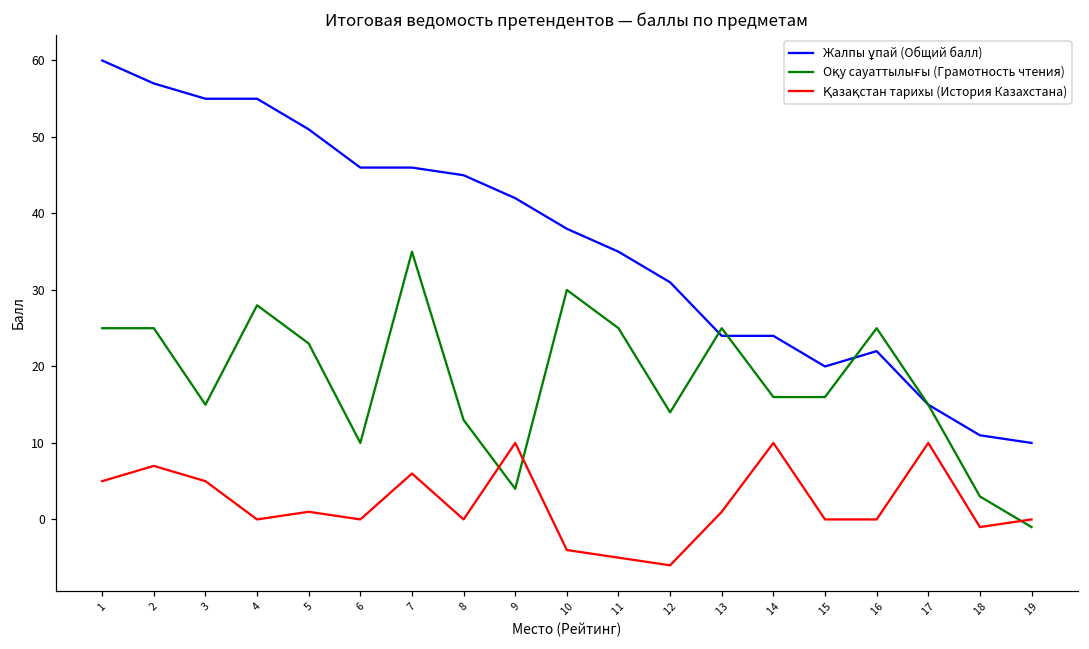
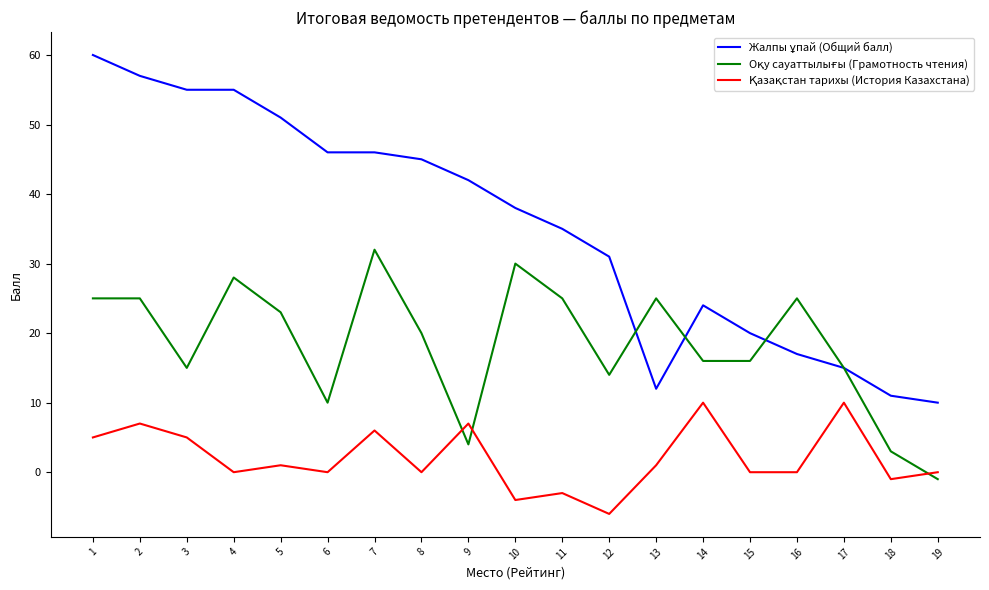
Оқу сауаттылығы (Грамотность чтения), 7: 35 -> 32
Оқу сауаттылығы (Грамотность чтения), 8: 13 -> 20
Қазақстан тарихы (История Казахстана), 9: 10 -> 7
Қазақстан тарихы (История Казахстана), 11: -5 -> -3
Жалпы ұпай (Общий балл), 13: 24 -> 12
Жалпы ұпай (Общий балл), 16: 22 -> 17
